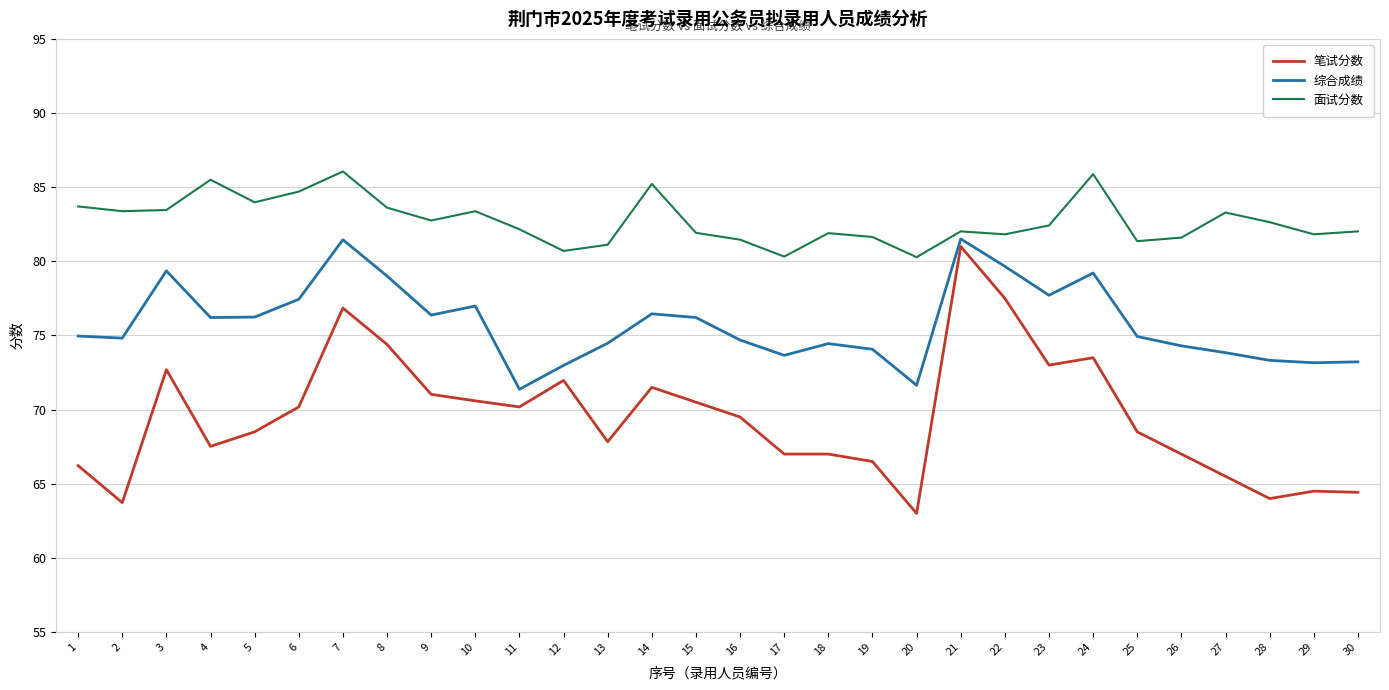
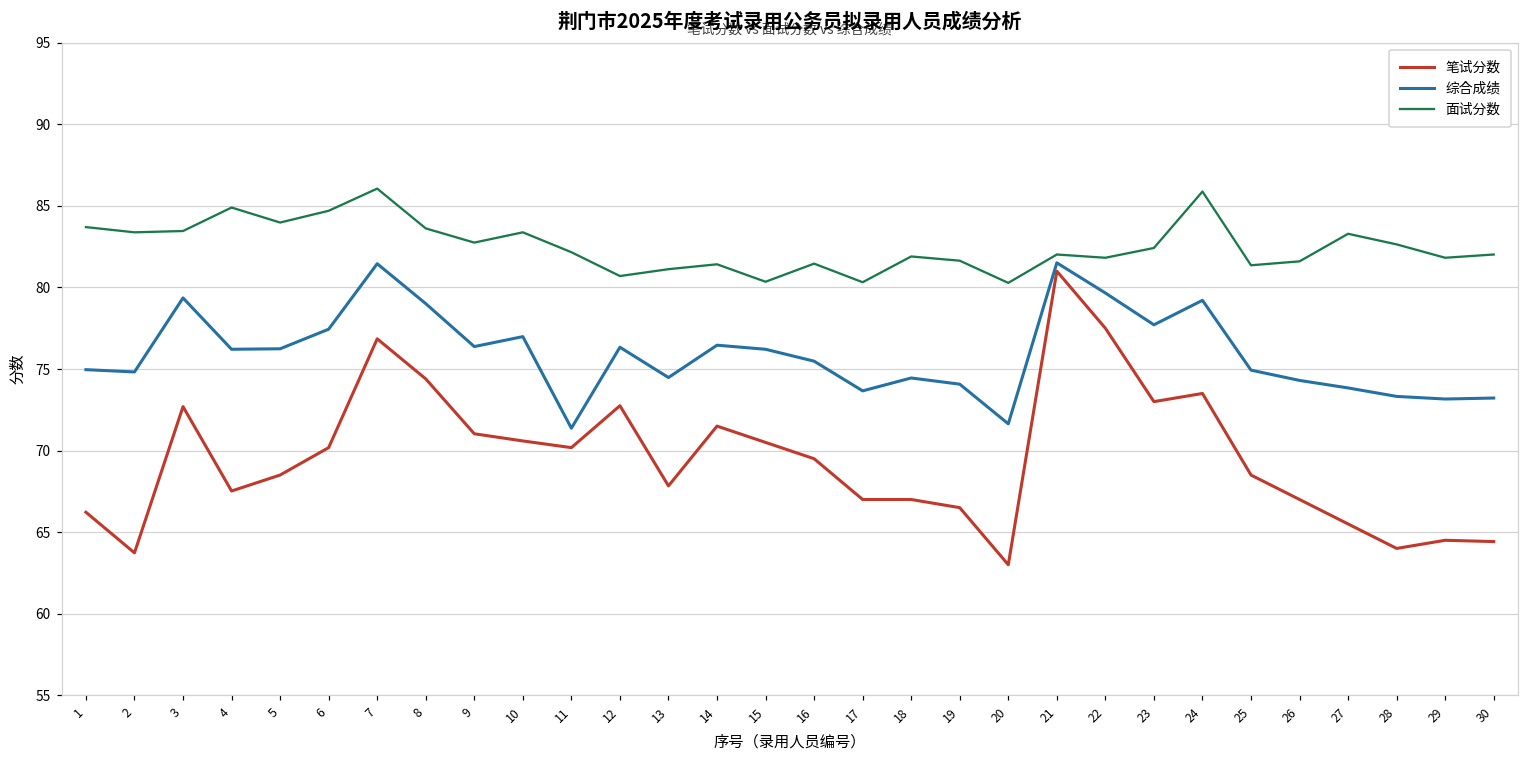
面试分数, 4: 85.5 -> 84.9
笔试分数, 12: 72.0 -> 72.8
综合成绩, 12: 73.0 -> 76.3
面试分数, 14: 85.2 -> 81.4
面试分数, 15: 81.9 -> 80.4
综合成绩, 16: 74.7 -> 75.5
